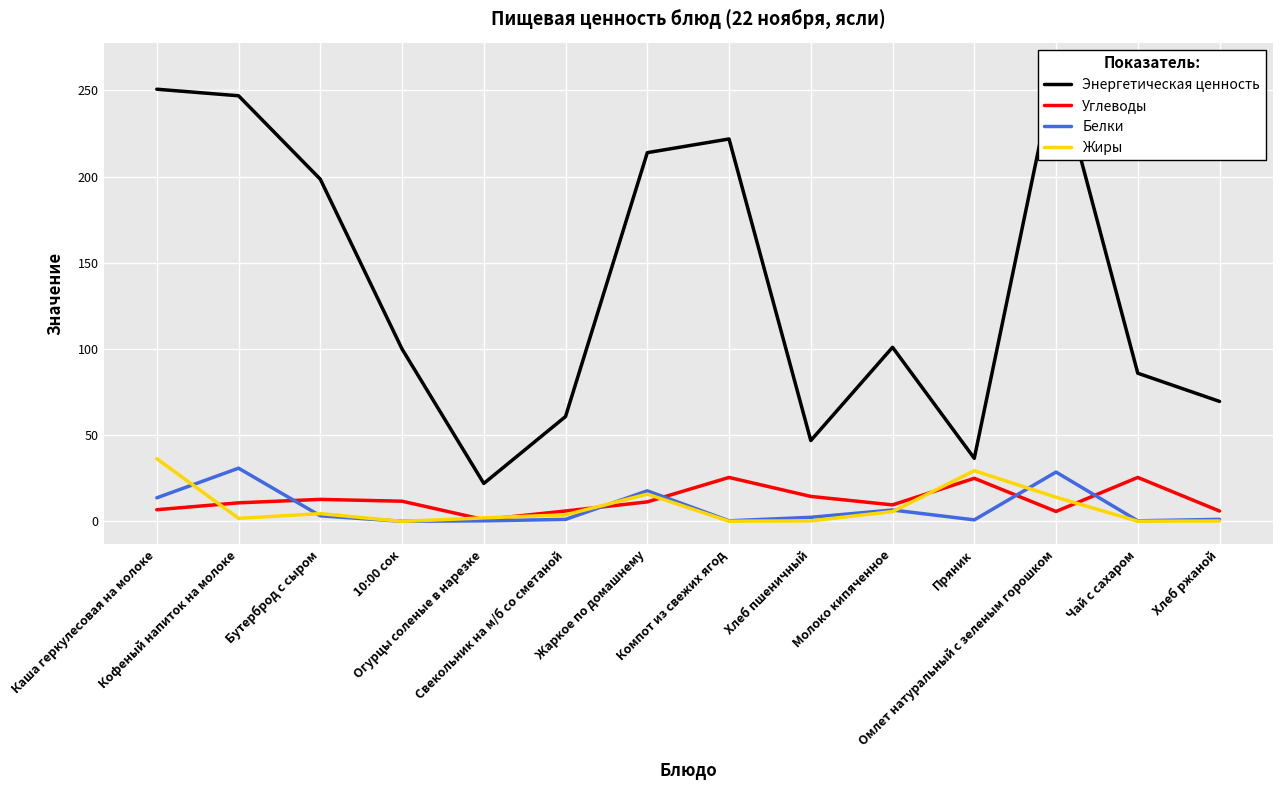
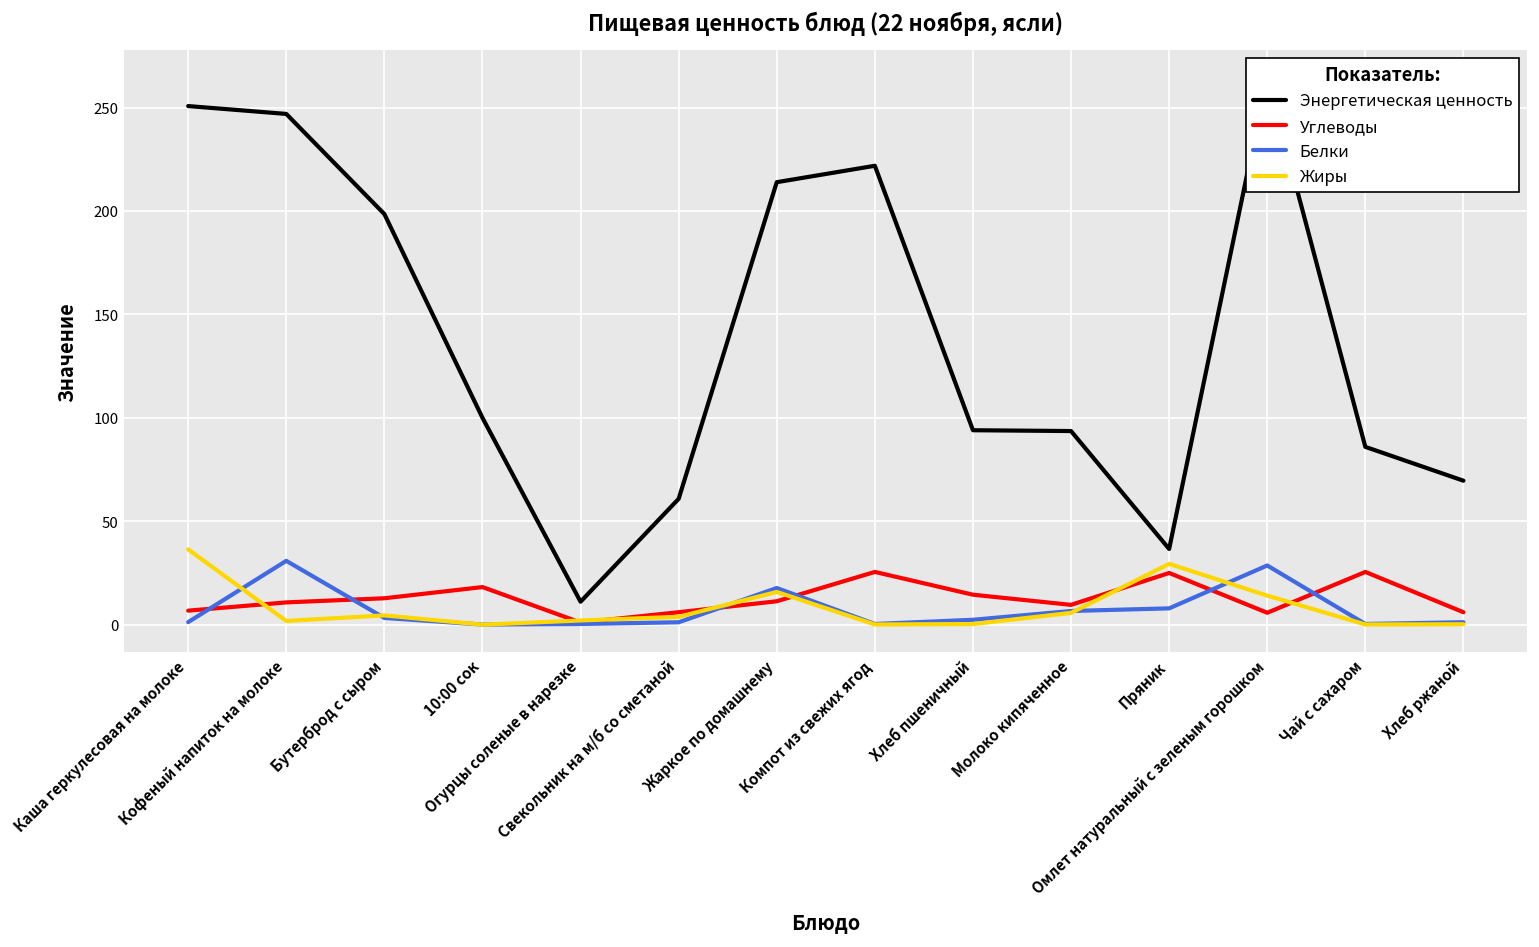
Белки, Каша геркулесовая на молоке: 14 -> 1
Углеводы, 10:00 сок: 12 -> 18
Энергетическая ценность, Огурцы соленые в нарезке: 22 -> 11
Энергетическая ценность, Хлеб пшеничный: 47 -> 94
Энергетическая ценность, Молоко кипяченное: 101 -> 94
Белки, Пряник: 1 -> 8
